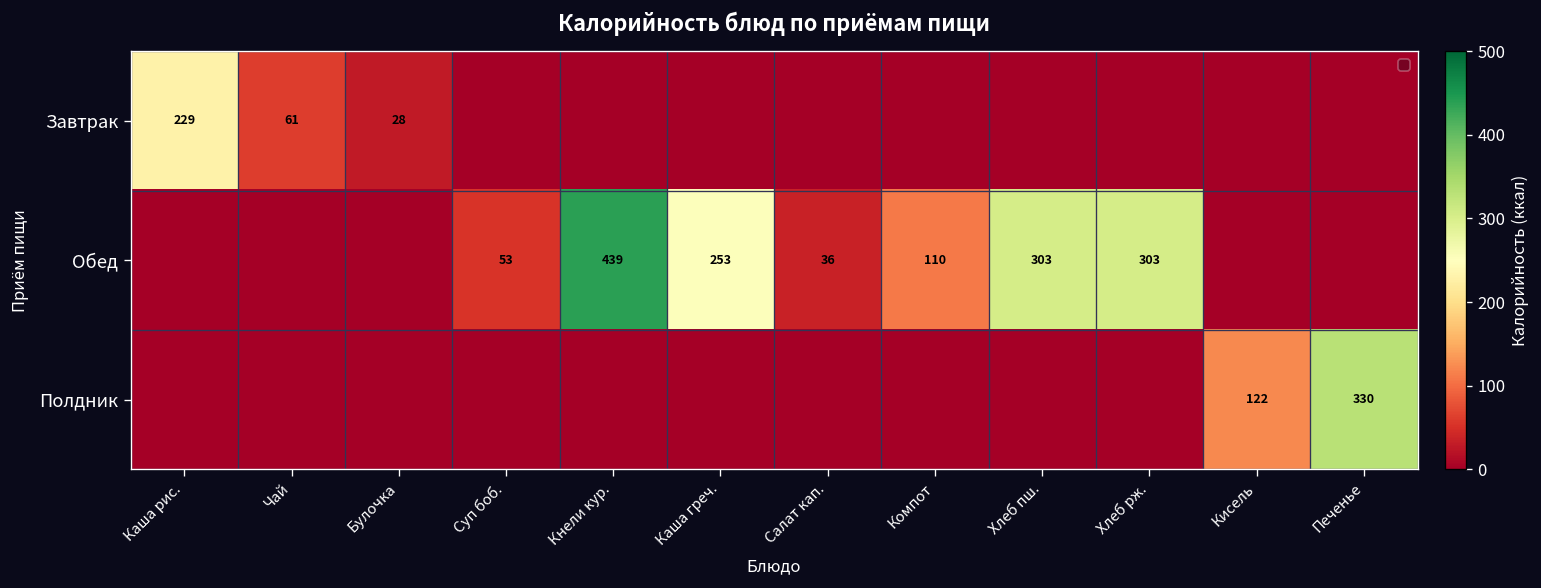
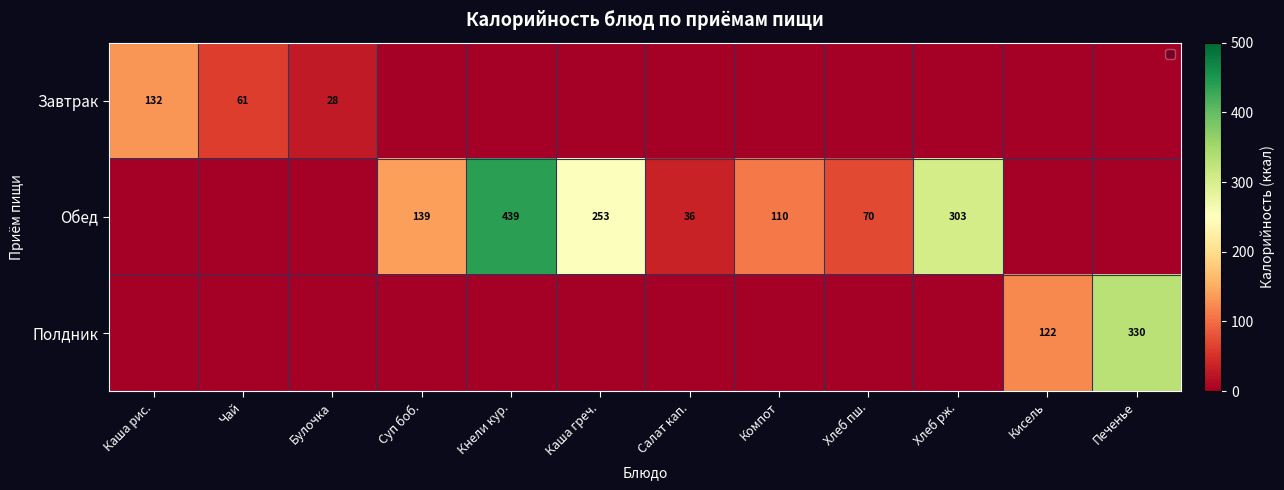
Завтрак, Каша рис.: 229 -> 132
Обед, Суп боб.: 53 -> 139
Обед, Хлеб пш.: 303 -> 70
